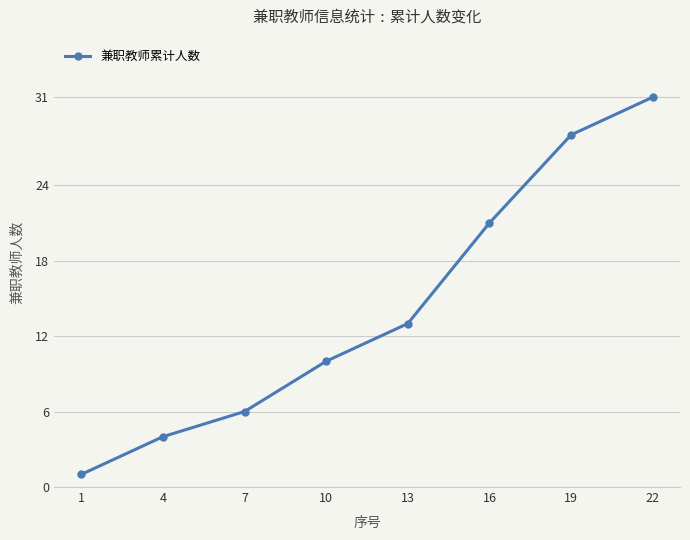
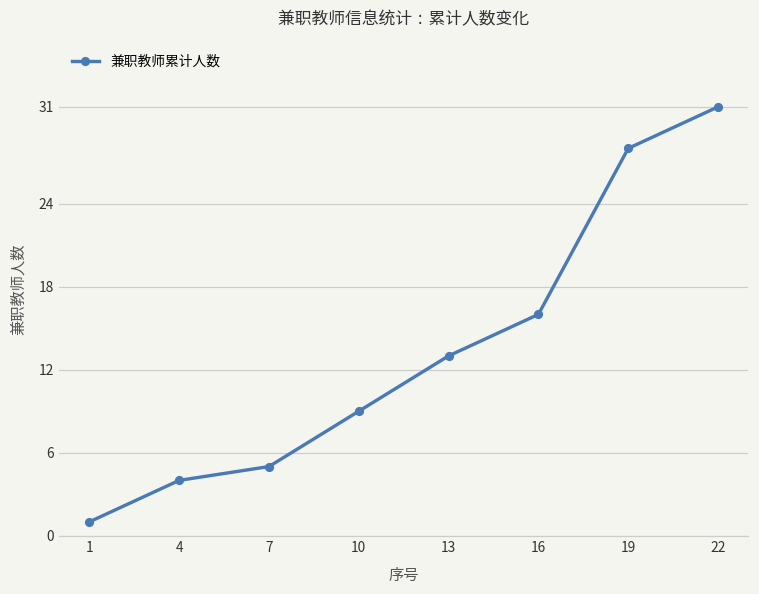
7: 6 -> 5
10: 10 -> 9
16: 21 -> 16
